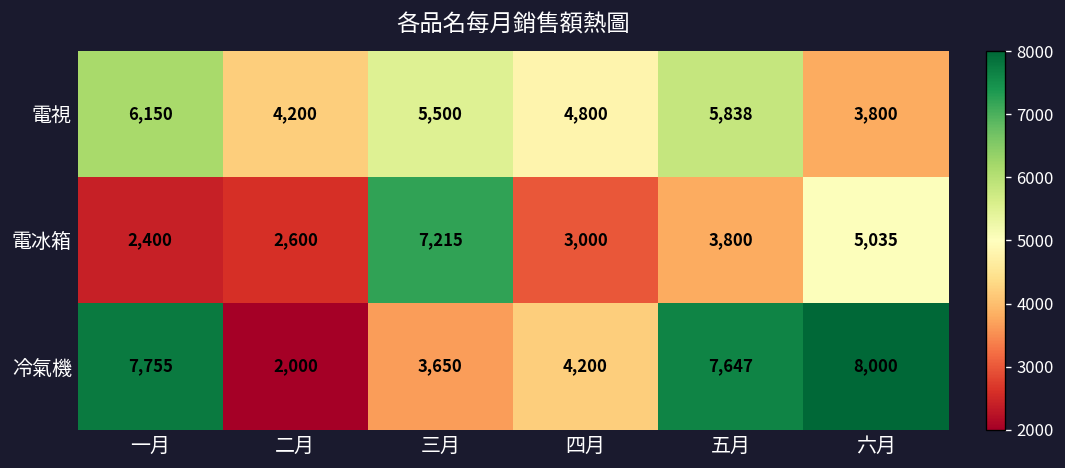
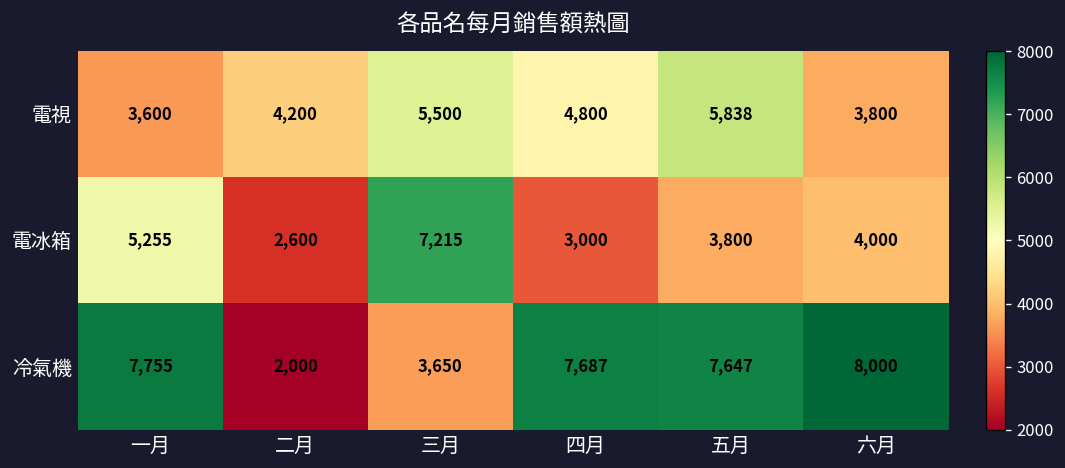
電視, 一月: 6,150 -> 3,600
電冰箱, 一月: 2,400 -> 5,255
電冰箱, 六月: 5,035 -> 4,000
冷氣機, 四月: 4,200 -> 7,687
